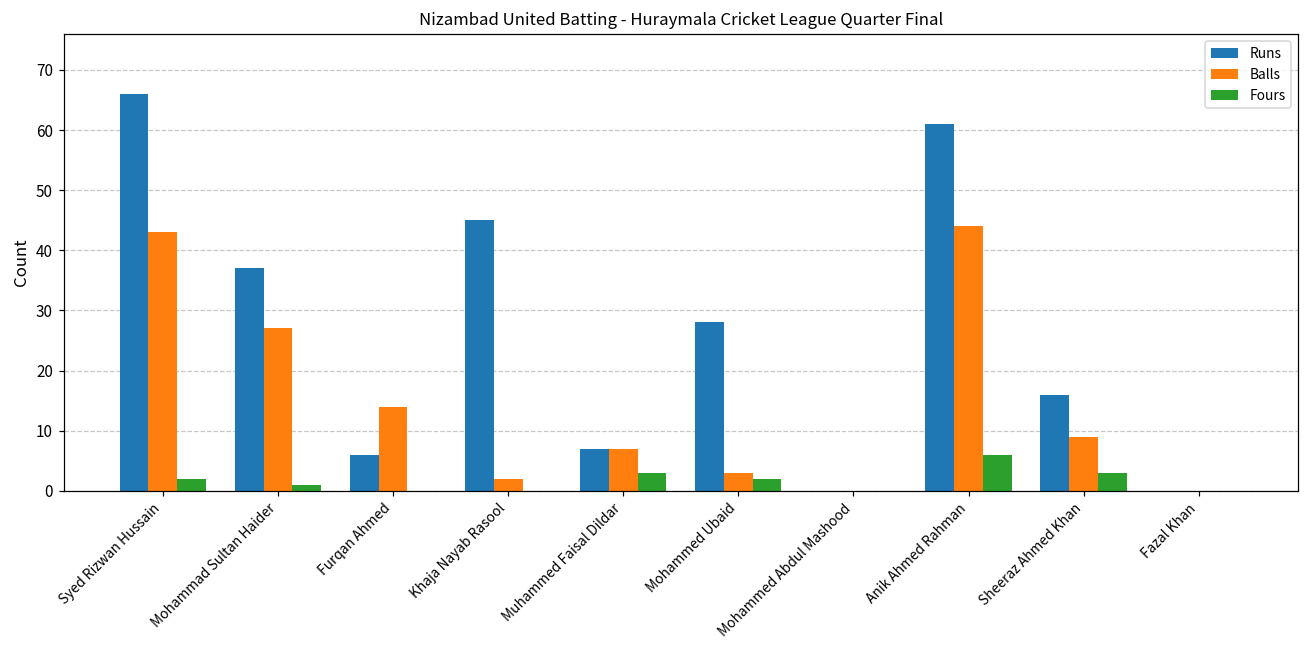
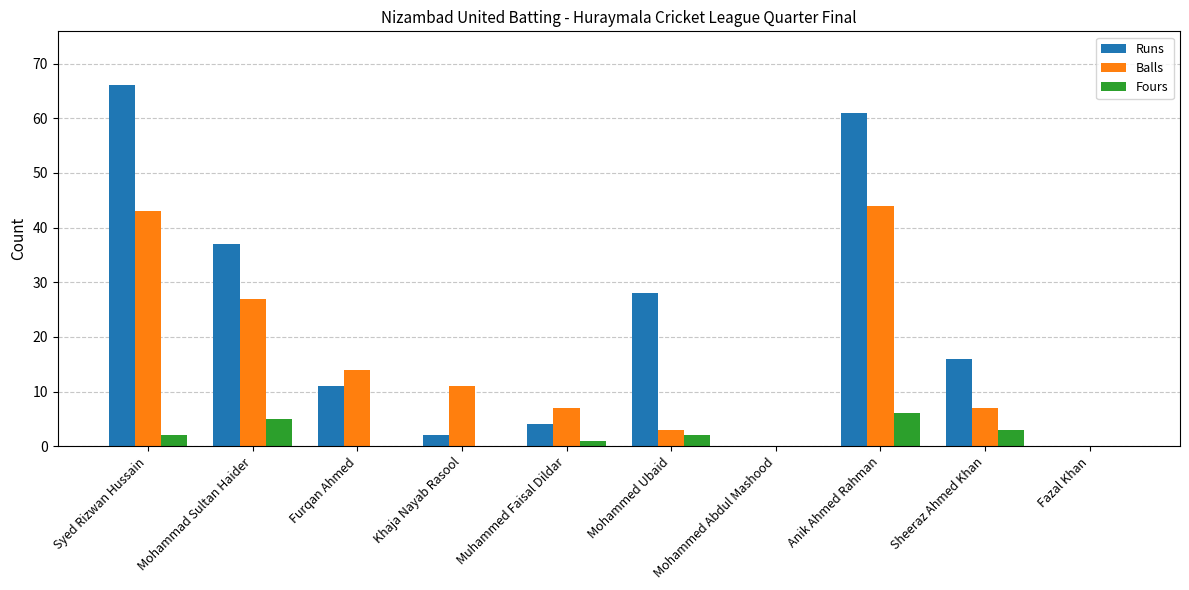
Fours, Mohammad Sultan Haider: 1 -> 5
Runs, Furqan Ahmed: 6 -> 11
Runs, Khaja Nayab Rasool: 45 -> 2
Balls, Khaja Nayab Rasool: 2 -> 11
Runs, Muhammed Faisal Dildar: 7 -> 4
Fours, Muhammed Faisal Dildar: 3 -> 1
Balls, Sheeraz Ahmed Khan: 9 -> 7
